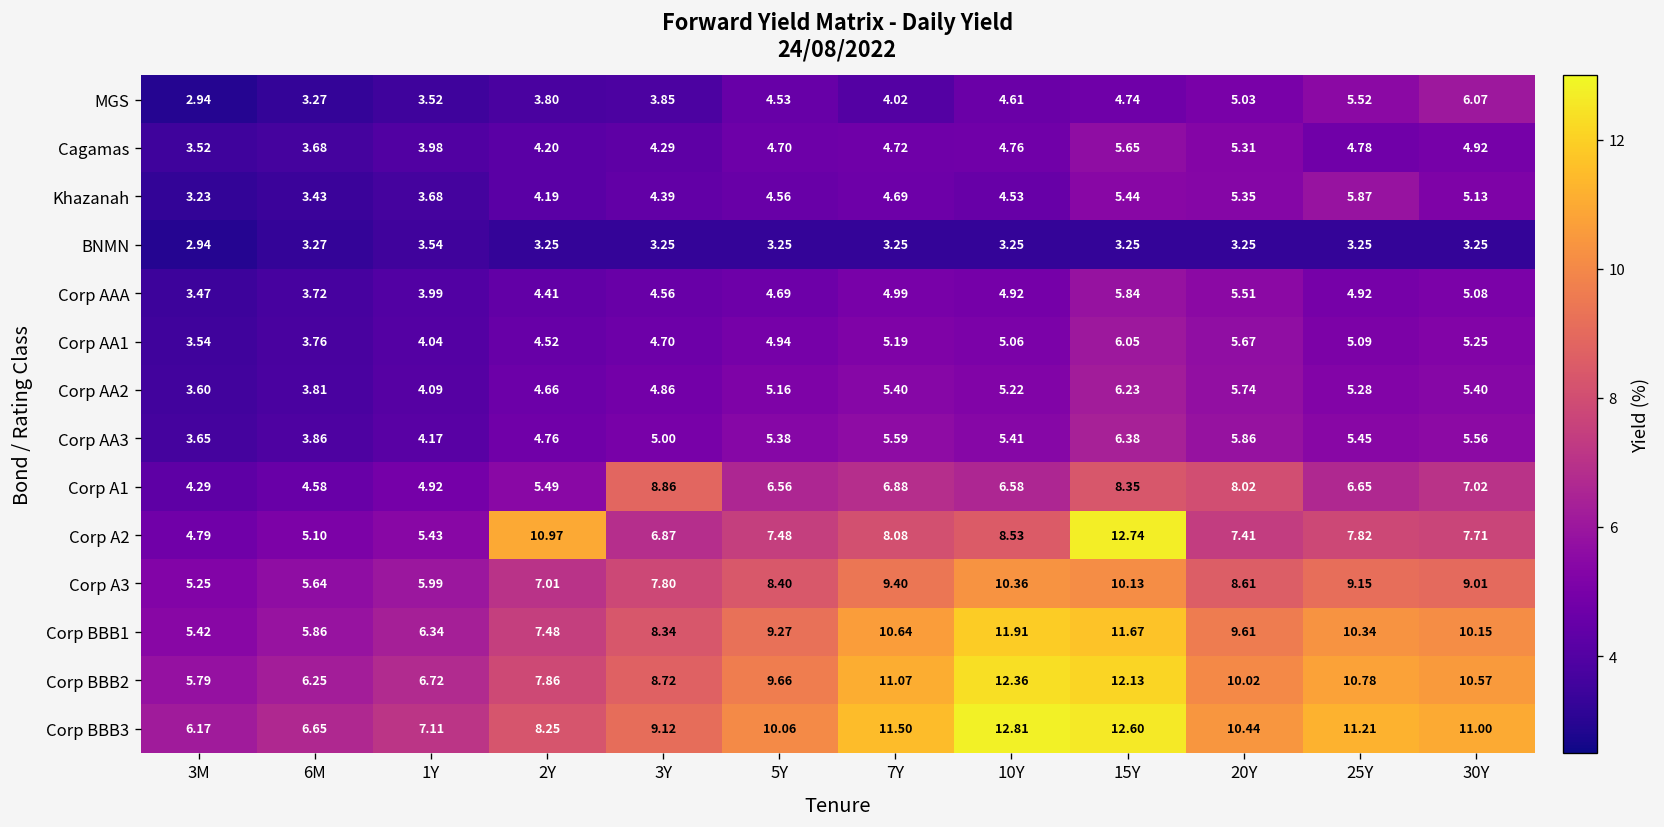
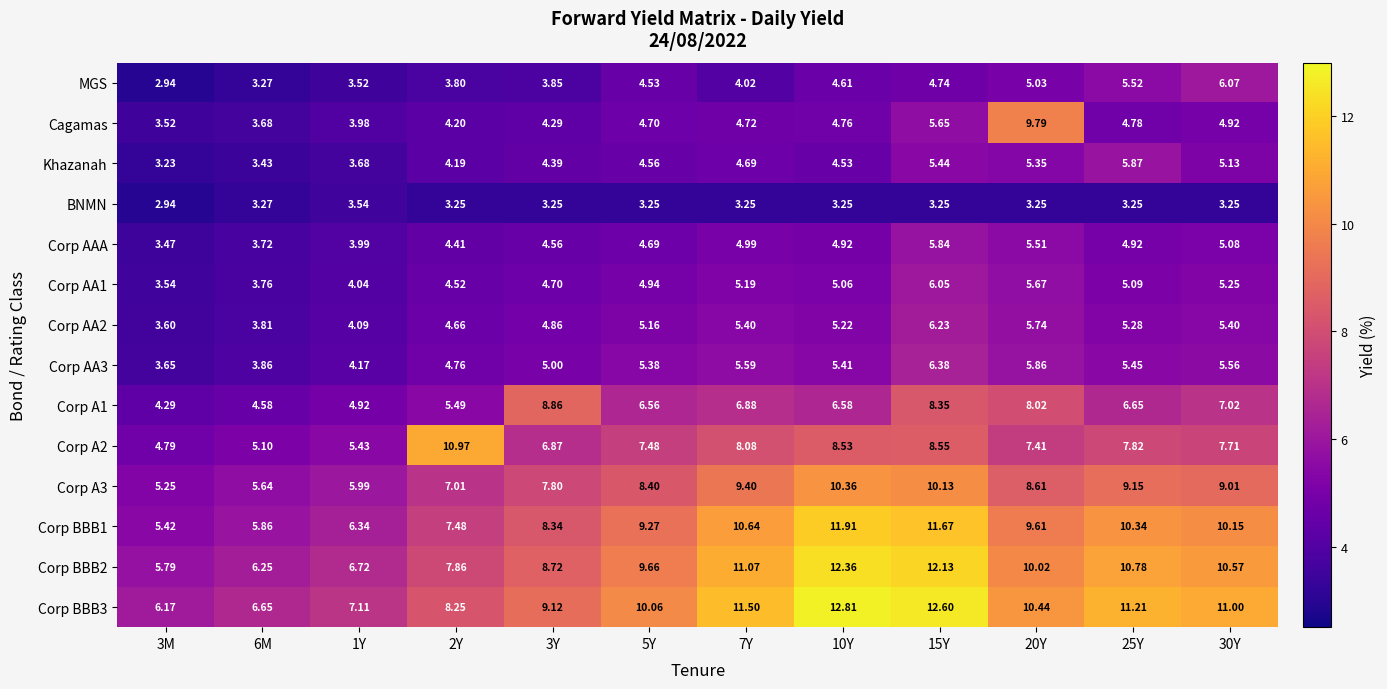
Cagamas, 20Y: 5.31 -> 9.79
Corp A2, 15Y: 12.74 -> 8.55
